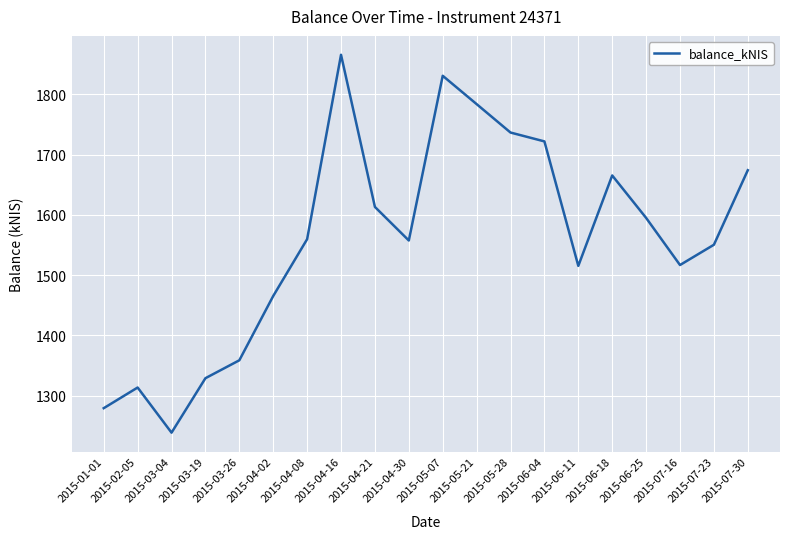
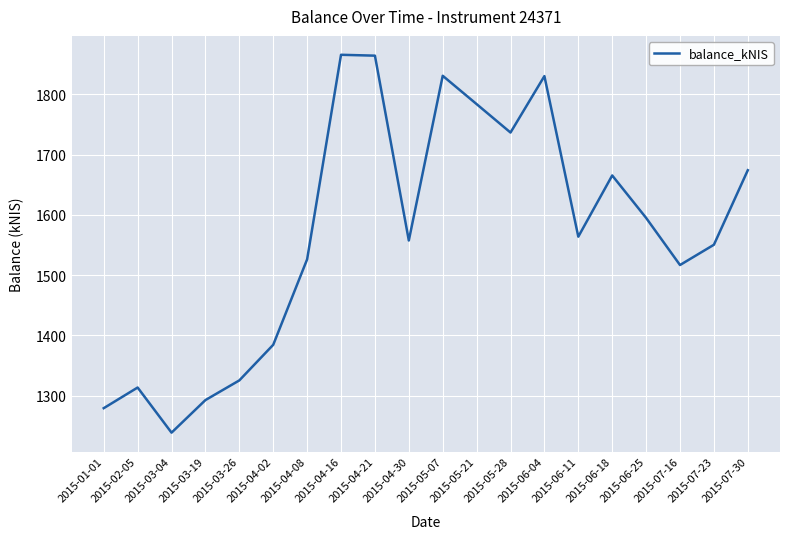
2015-03-19: 1330 -> 1290
2015-03-26: 1360 -> 1330
2015-04-02: 1470 -> 1380
2015-04-08: 1560 -> 1530
2015-04-21: 1610 -> 1860
2015-06-04: 1720 -> 1830
2015-06-11: 1520 -> 1560
